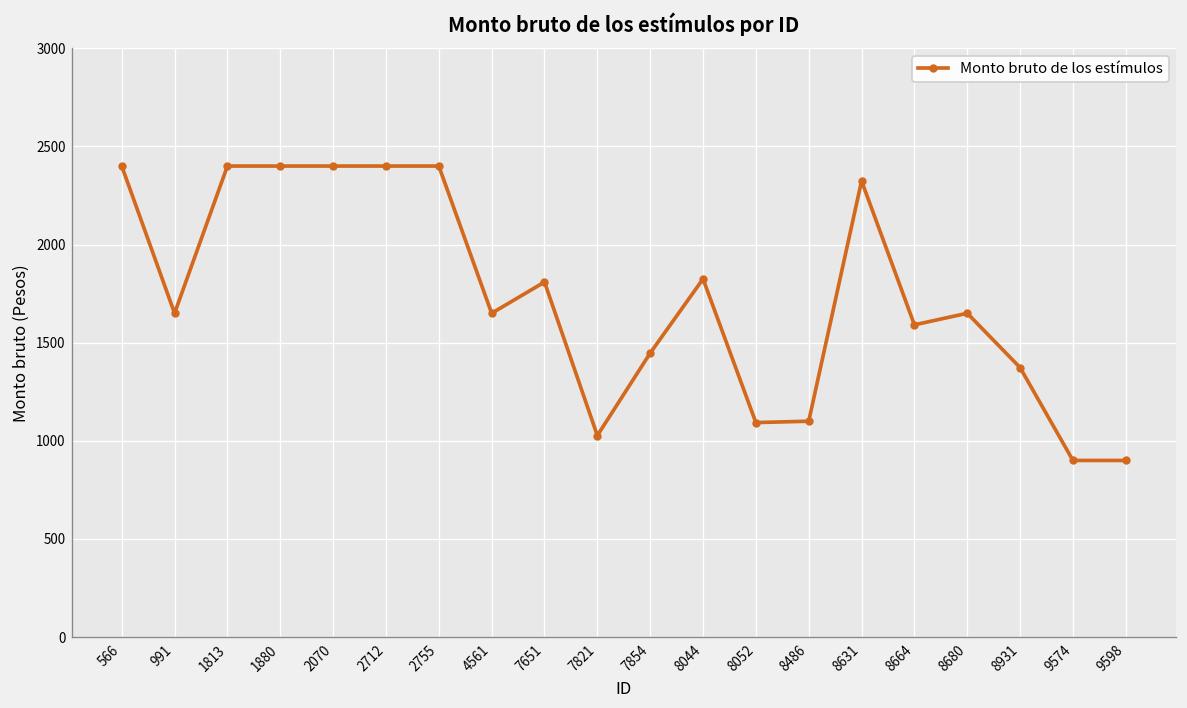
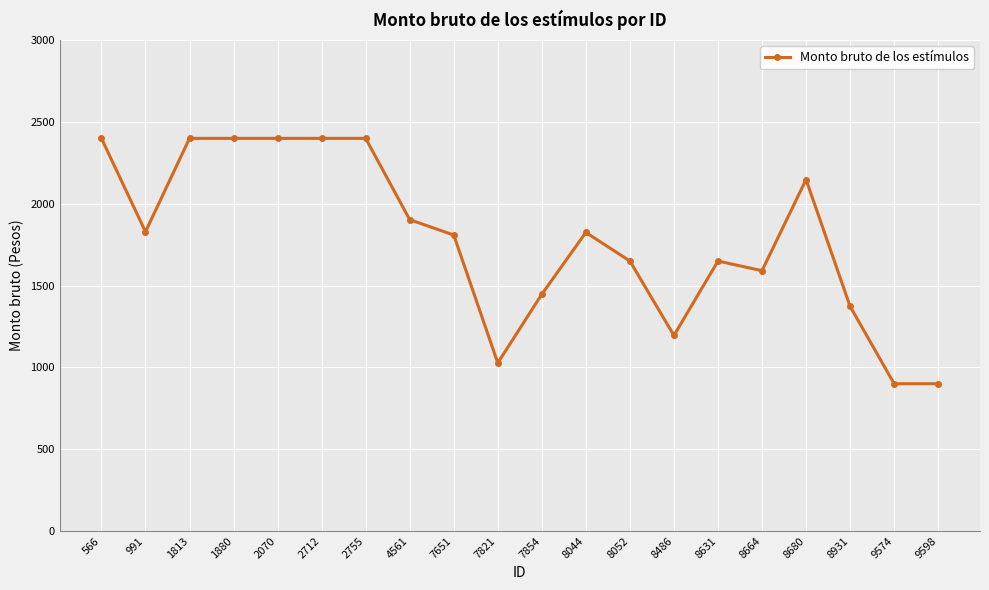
991: 1650 -> 1830
4561: 1650 -> 1900
8052: 1090 -> 1650
8486: 1100 -> 1200
8631: 2320 -> 1650
8680: 1650 -> 2150
